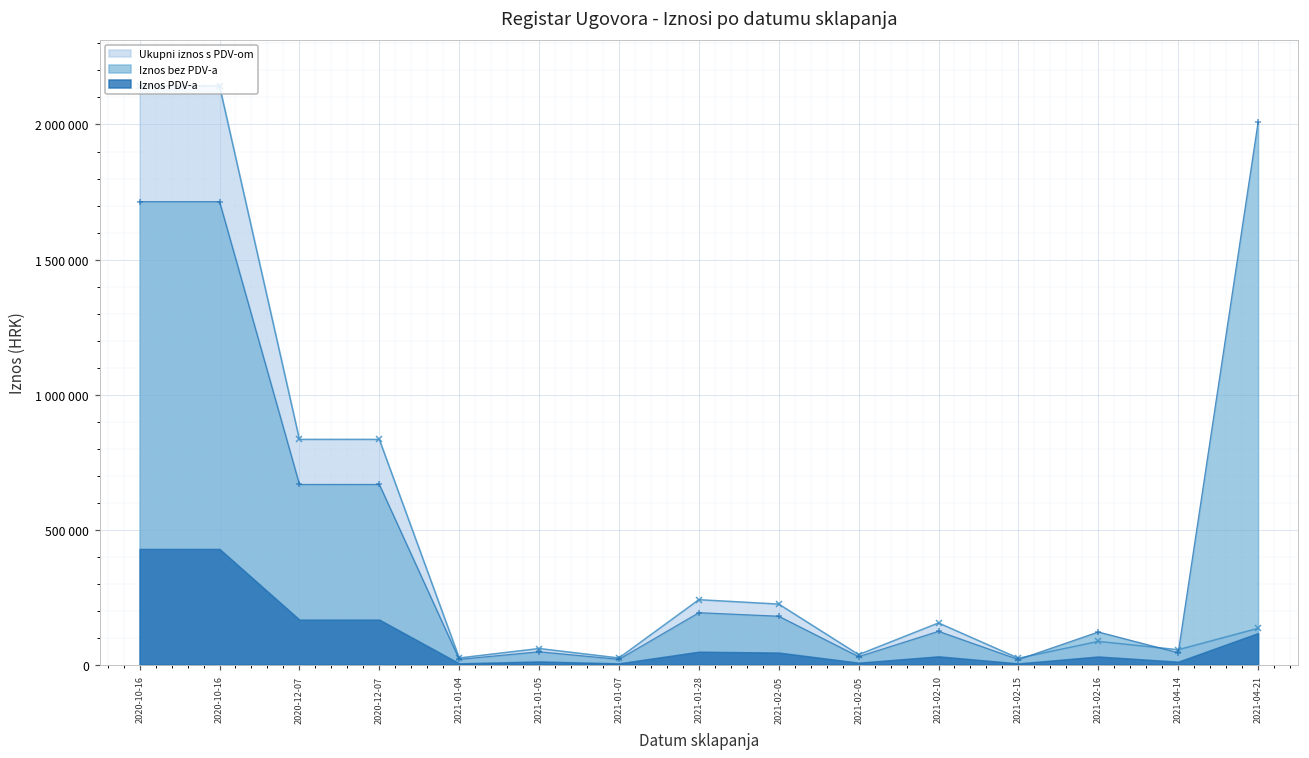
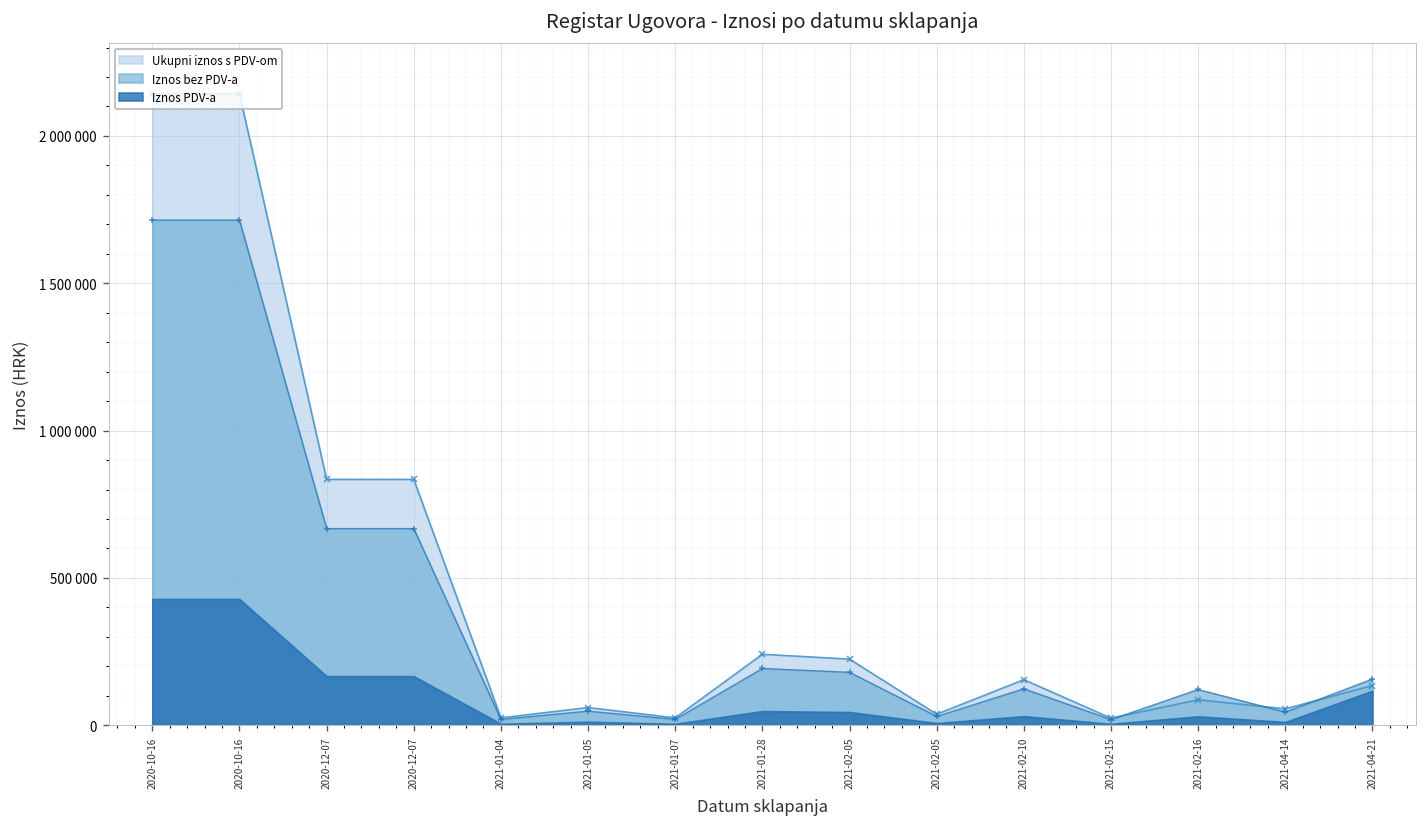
Iznos bez PDV-a, 2021-04-21: 2010000 -> 160000
